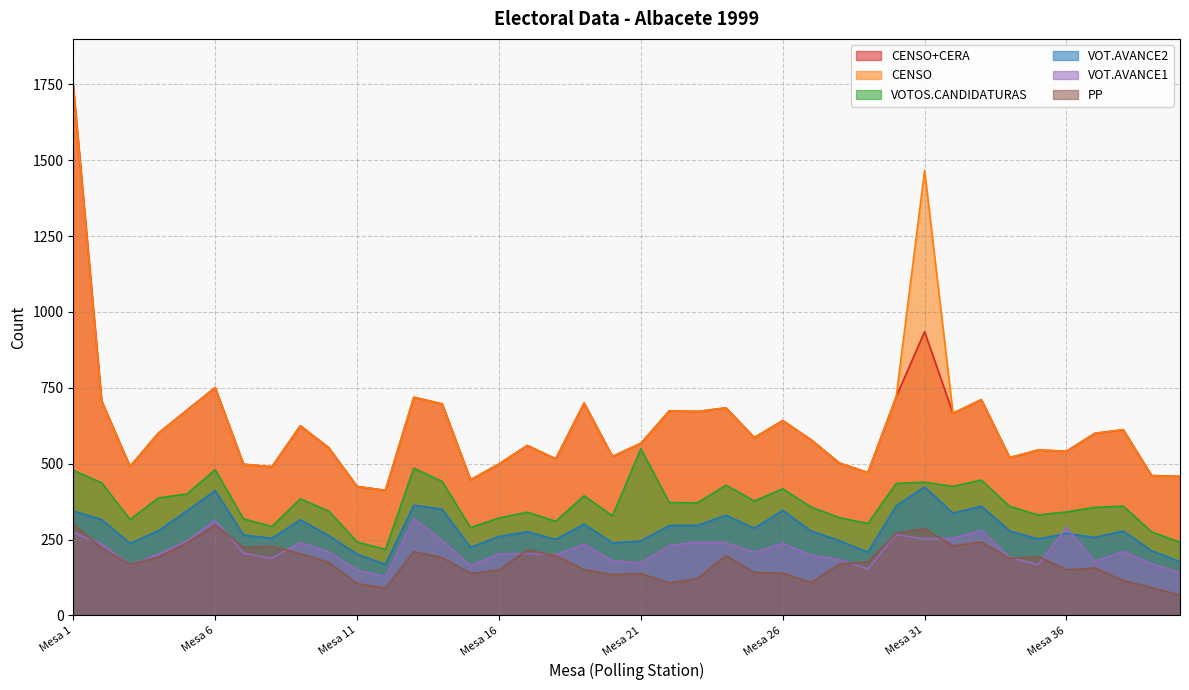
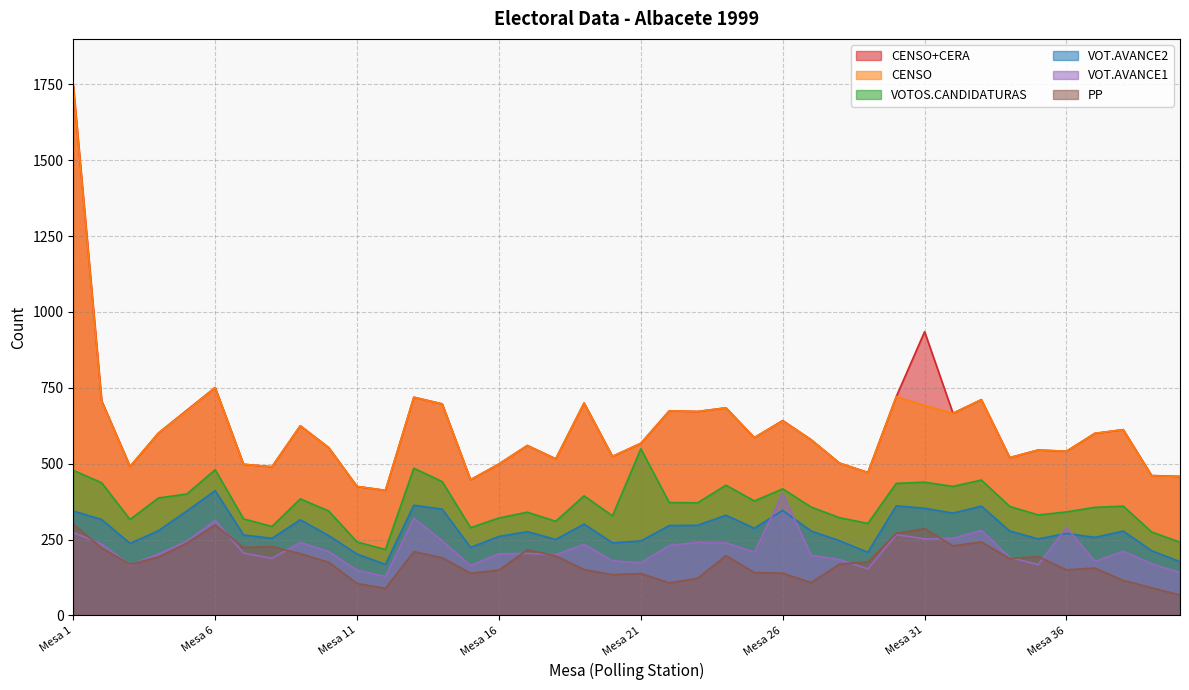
VOT.AVANCE1, Mesa 26: 240 -> 400
CENSO, Mesa 31: 1470 -> 690
VOT.AVANCE2, Mesa 31: 420 -> 350
